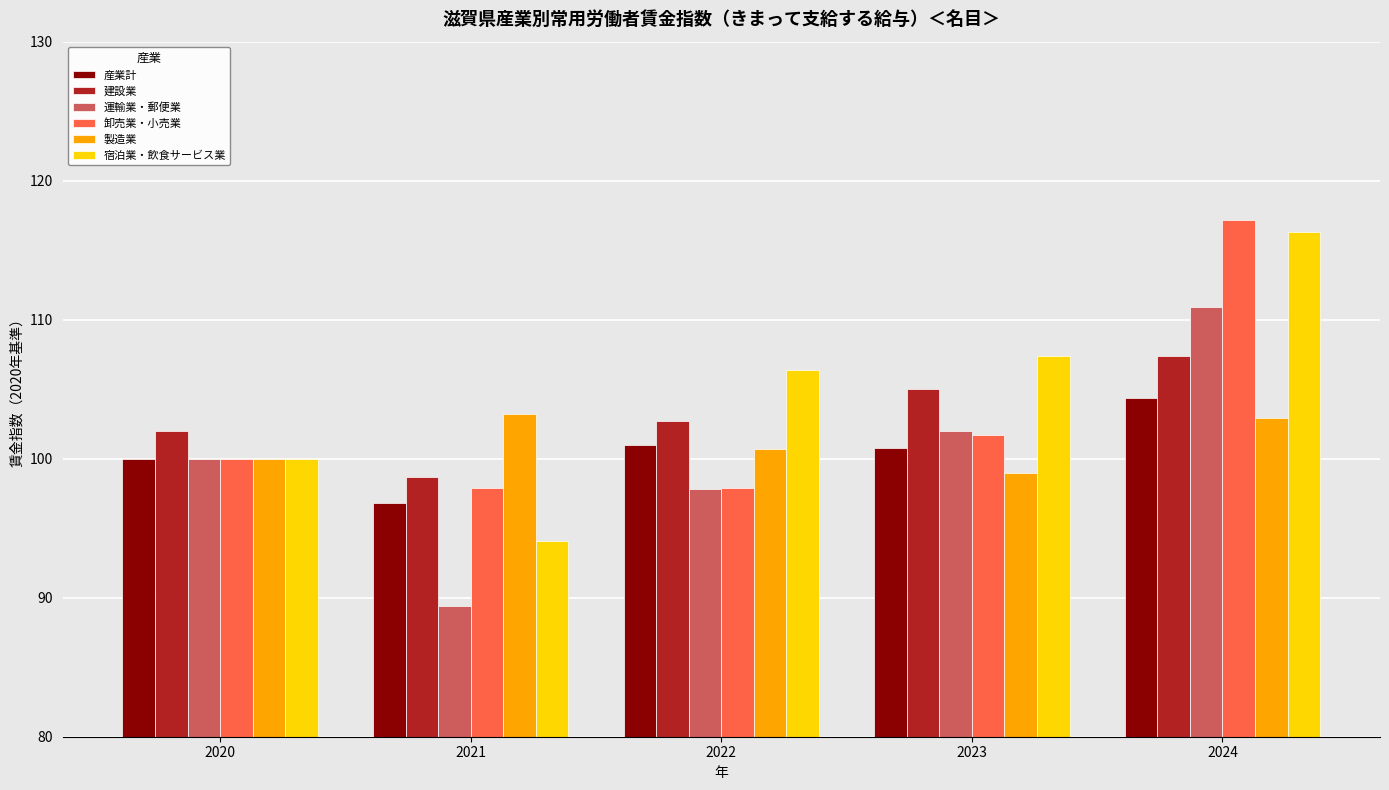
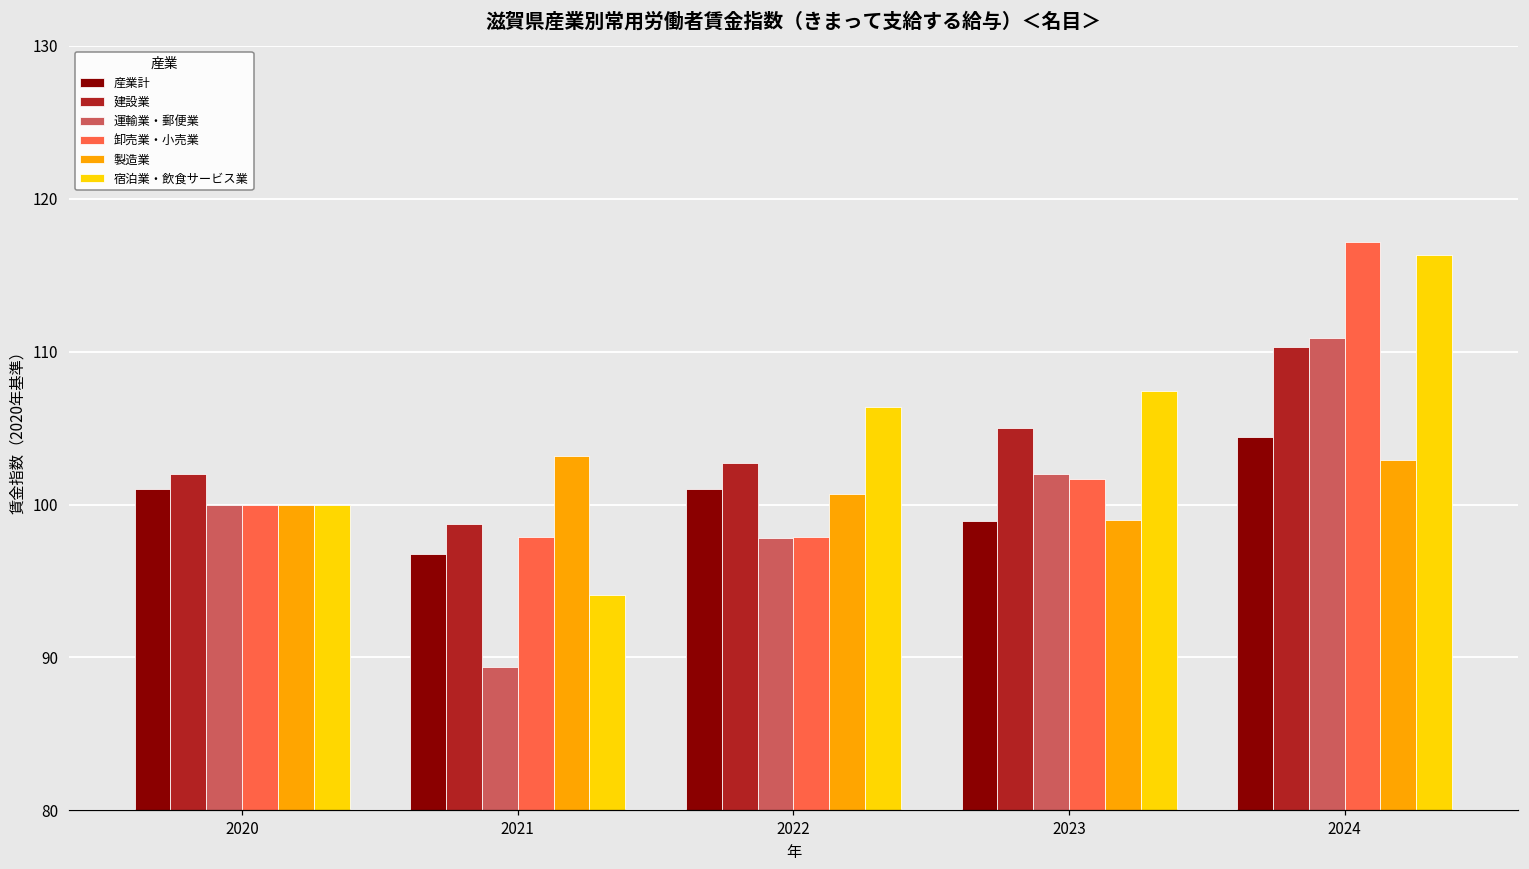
産業計, 2020: 100 -> 101
産業計, 2023: 100.8 -> 98.9
建設業, 2024: 107.4 -> 110.3
